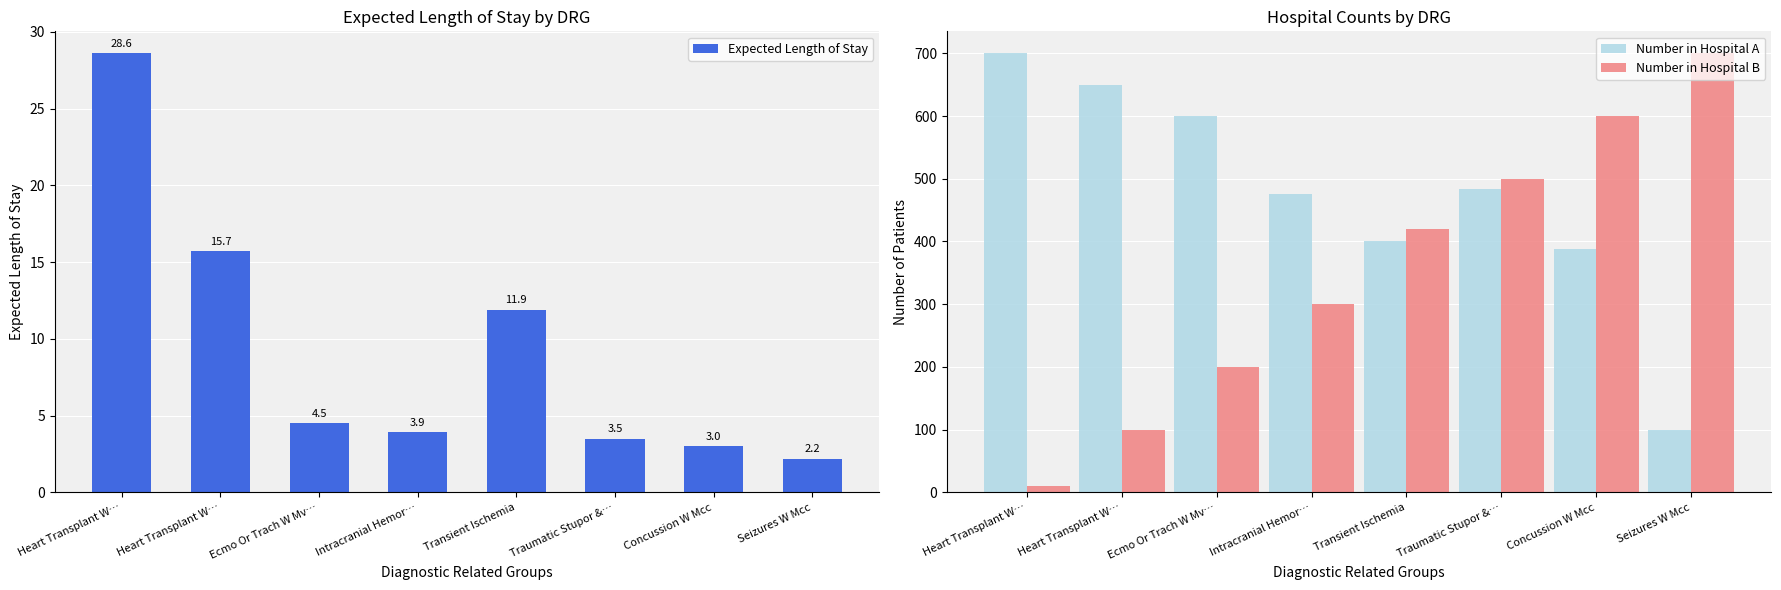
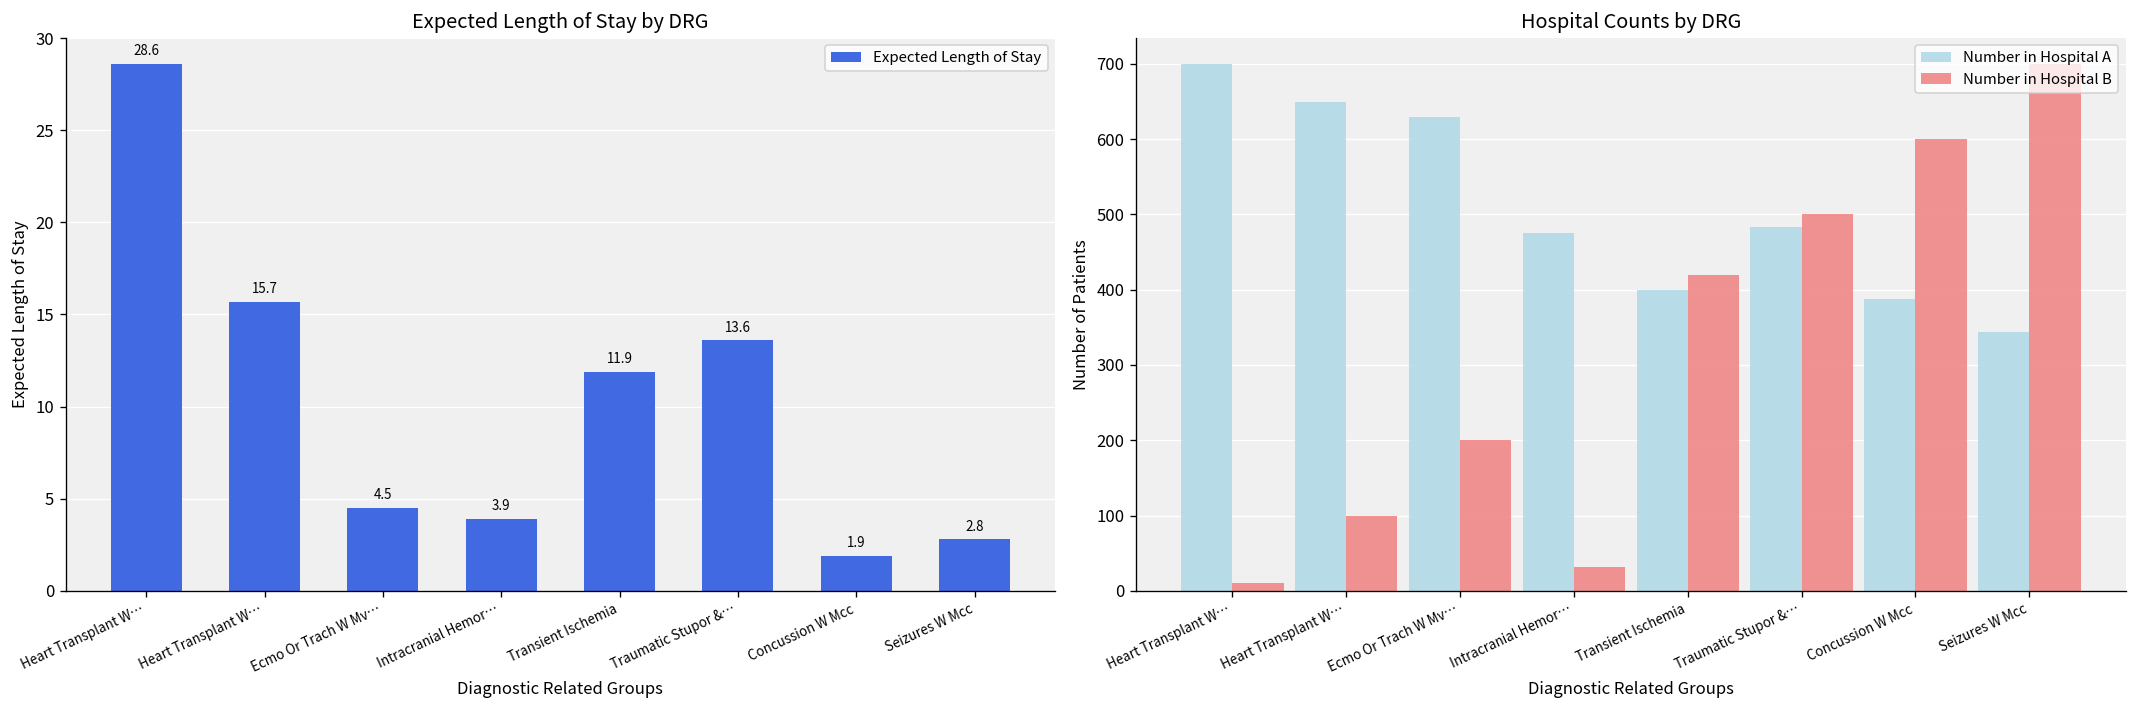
Expected Length of Stay by DRG, Traumatic Stupor &…: 3.5 -> 13.6
Expected Length of Stay by DRG, Concussion W Mcc: 3.0 -> 1.9
Expected Length of Stay by DRG, Seizures W Mcc: 2.2 -> 2.8
Hospital Counts by DRG, Number in Hospital A, Ecmo Or Trach W Mv…: 600 -> 630
Hospital Counts by DRG, Number in Hospital B, Intracranial Hemor…: 300 -> 30
Hospital Counts by DRG, Number in Hospital A, Seizures W Mcc: 100 -> 340
